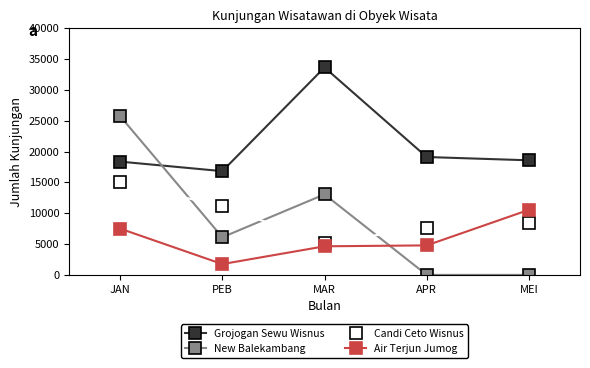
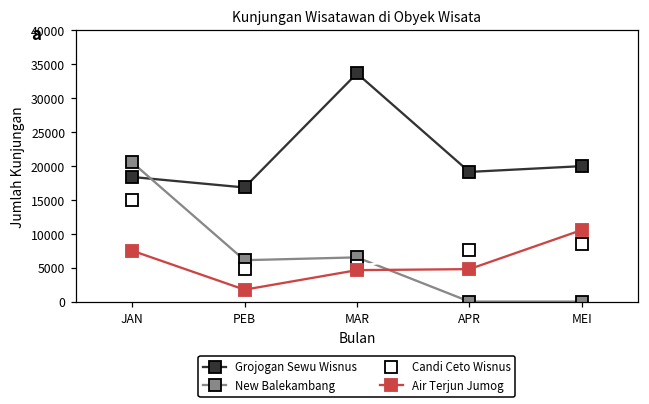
New Balekambang, JAN: 26000 -> 21000
Candi Ceto Wisnus, PEB: 11000 -> 5000
New Balekambang, MAR: 13000 -> 7000
Grojogan Sewu Wisnus, MEI: 19000 -> 20000
